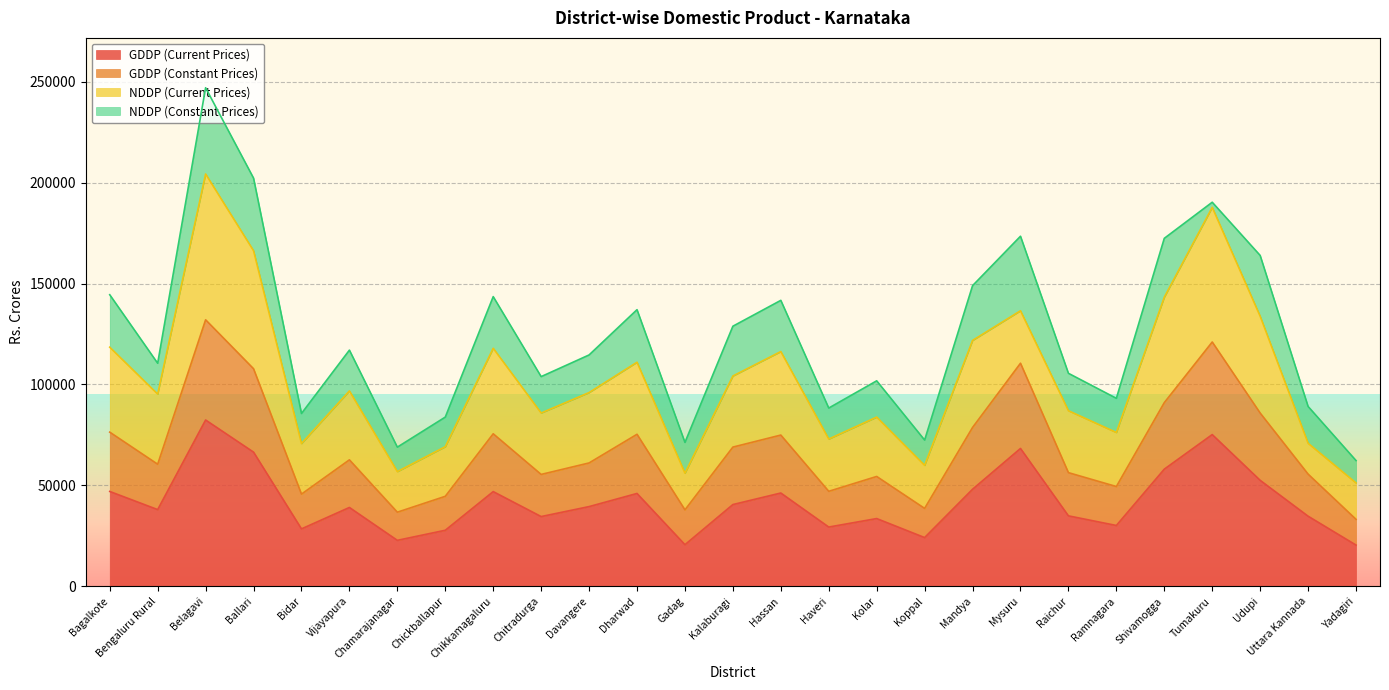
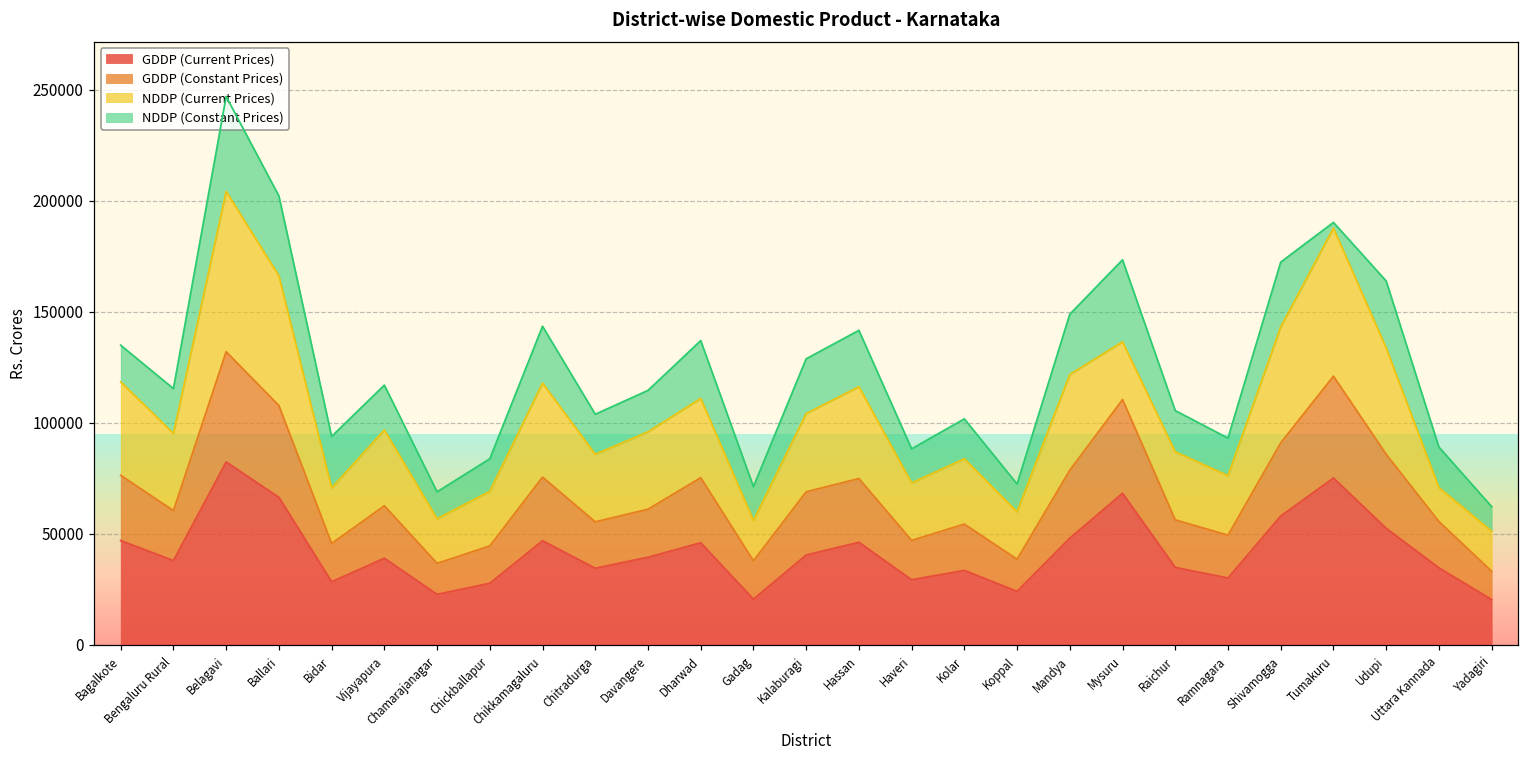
NDDP (Constant Prices), Bagalkote: 26000 -> 16000
NDDP (Constant Prices), Bengaluru Rural: 15000 -> 20000
NDDP (Constant Prices), Bidar: 15000 -> 23000
